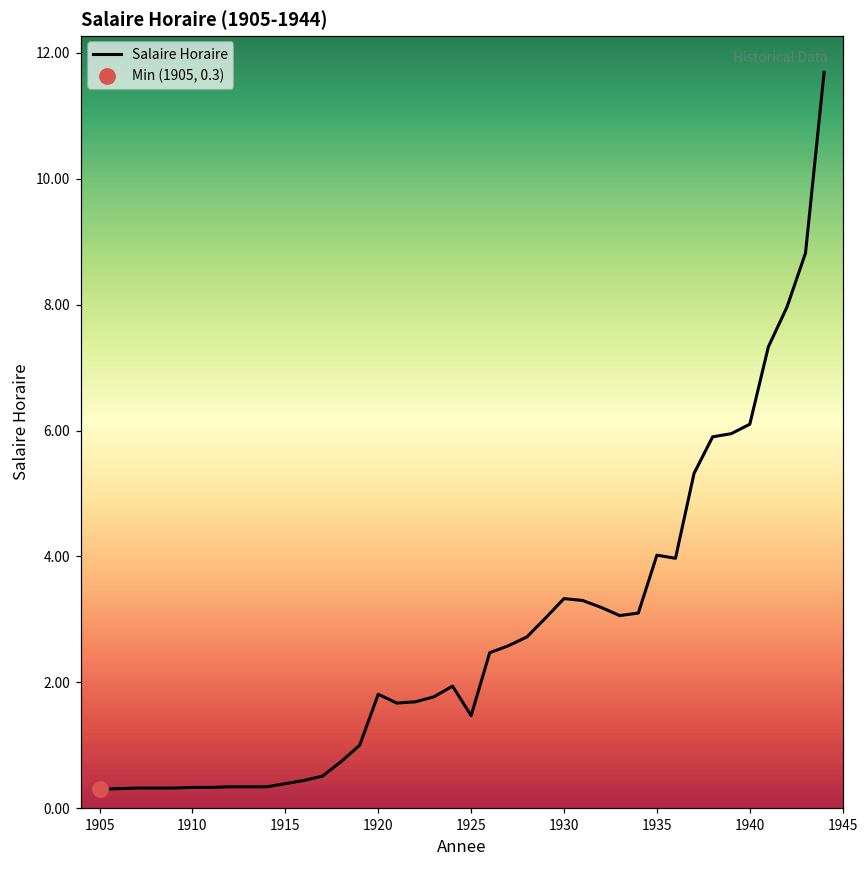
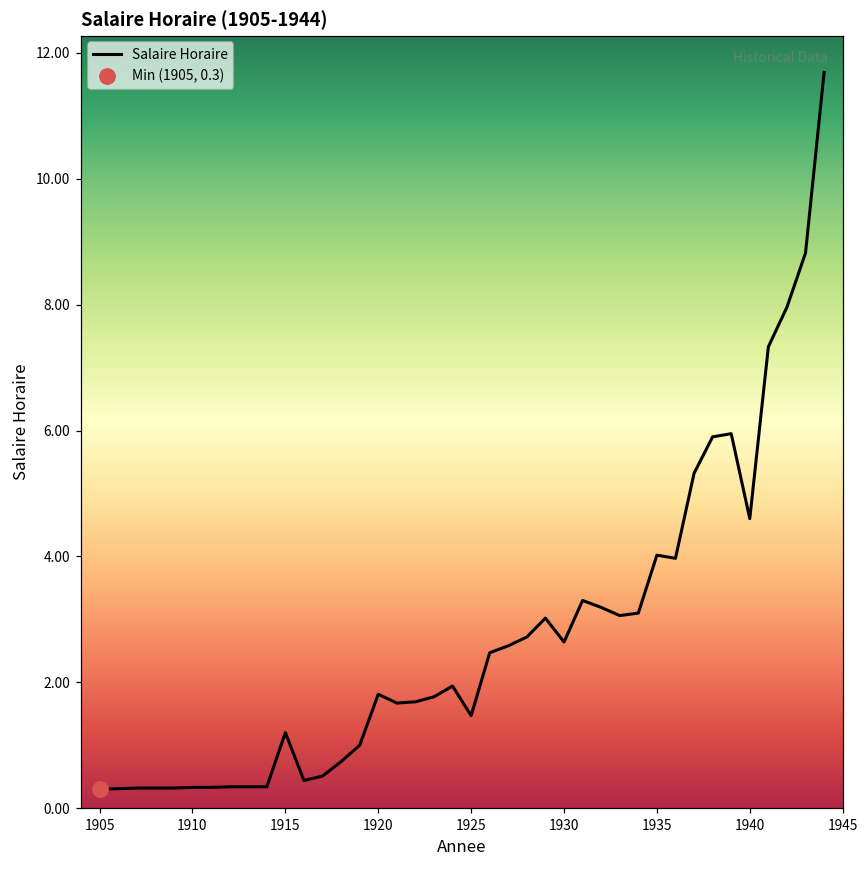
Salaire Horaire, 1915: 0.4 -> 1.2
Salaire Horaire, 1930: 3.3 -> 2.6
Salaire Horaire, 1940: 6.1 -> 4.6
